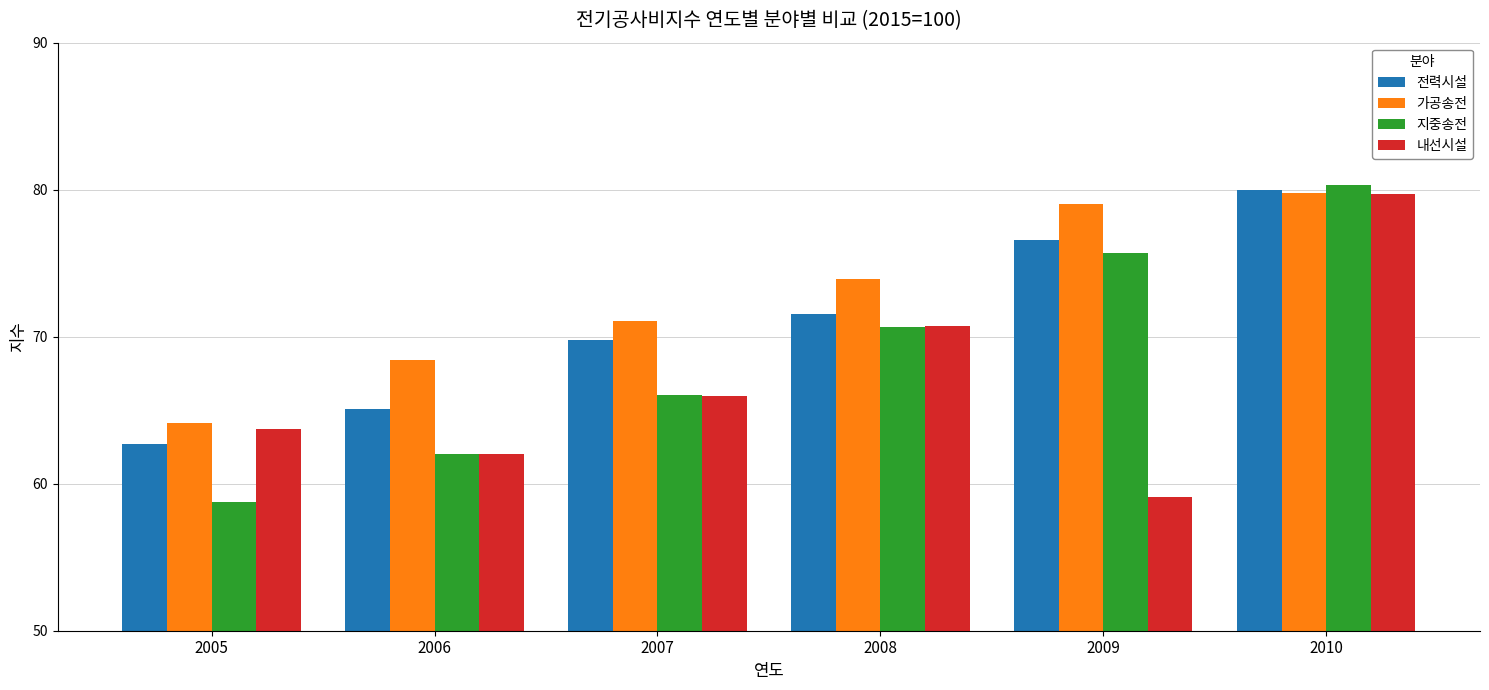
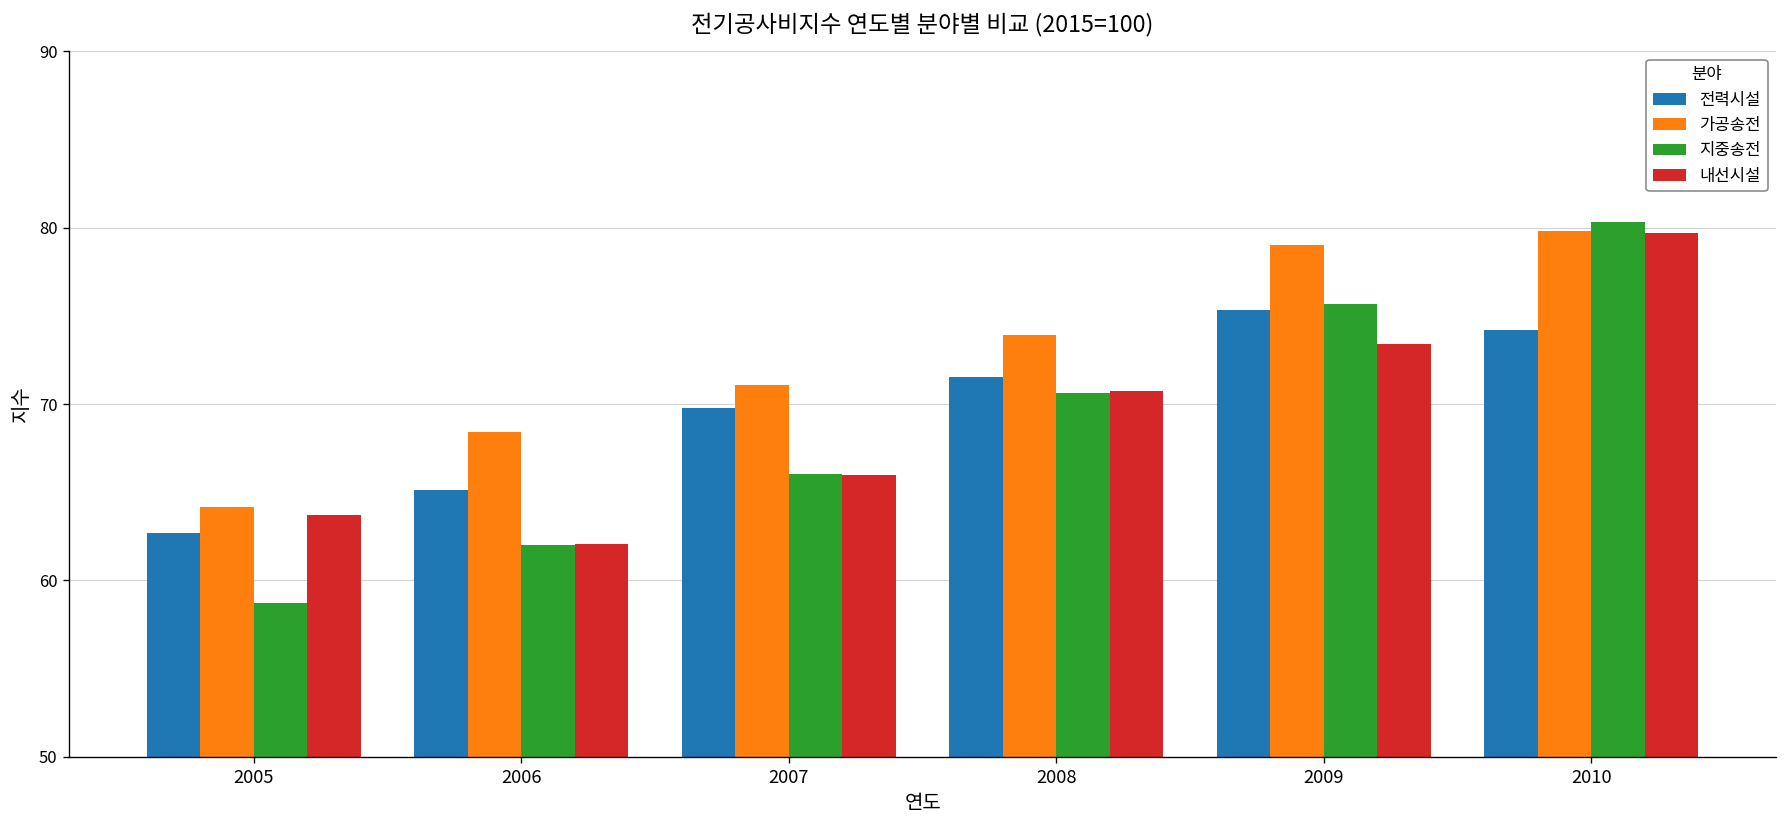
전력시설, 2009: 76.6 -> 75.3
내선시설, 2009: 59.1 -> 73.4
전력시설, 2010: 80.0 -> 74.2
